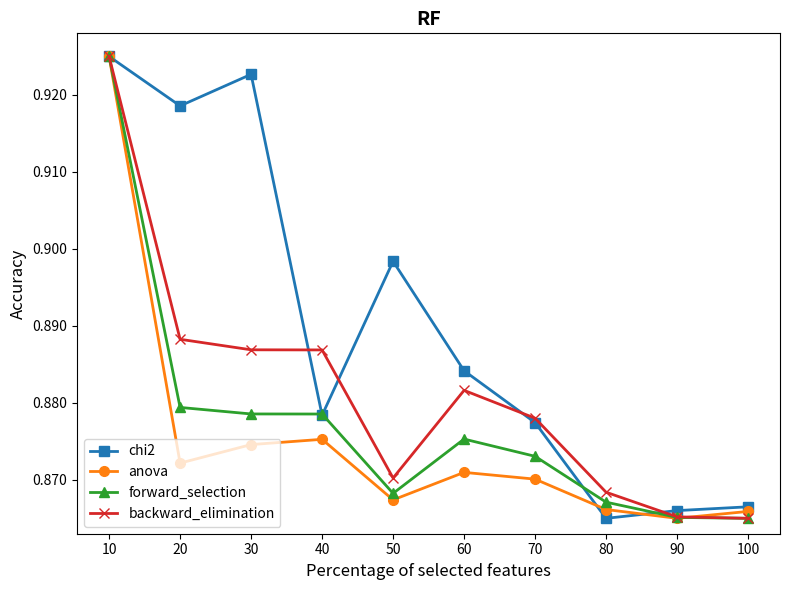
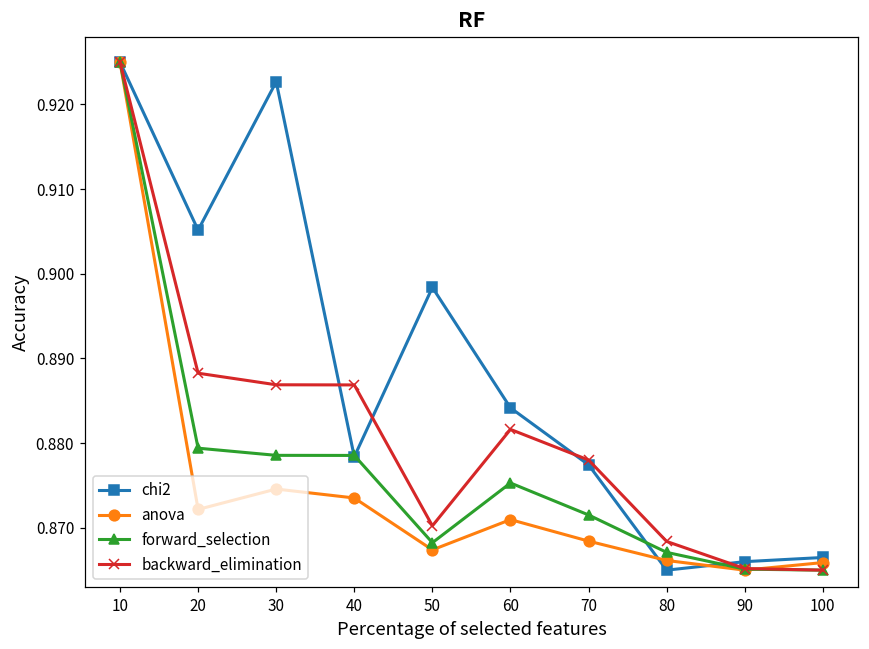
chi2, 20: 0.919 -> 0.905
anova, 40: 0.875 -> 0.874
anova, 70: 0.870 -> 0.868
forward_selection, 70: 0.873 -> 0.872
